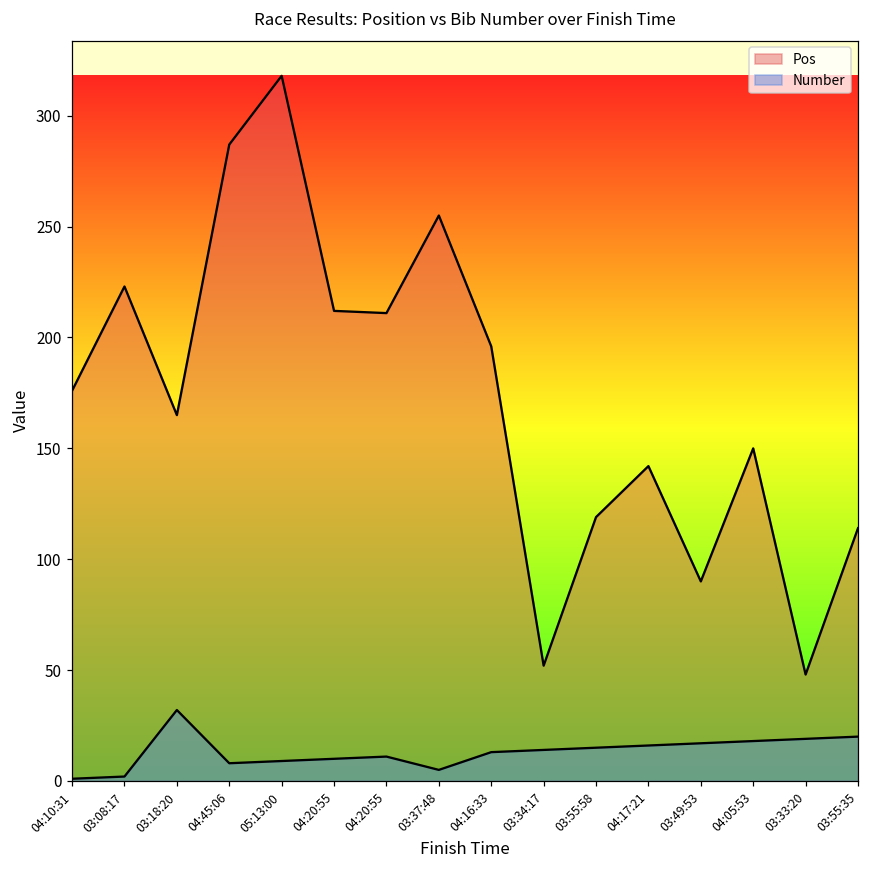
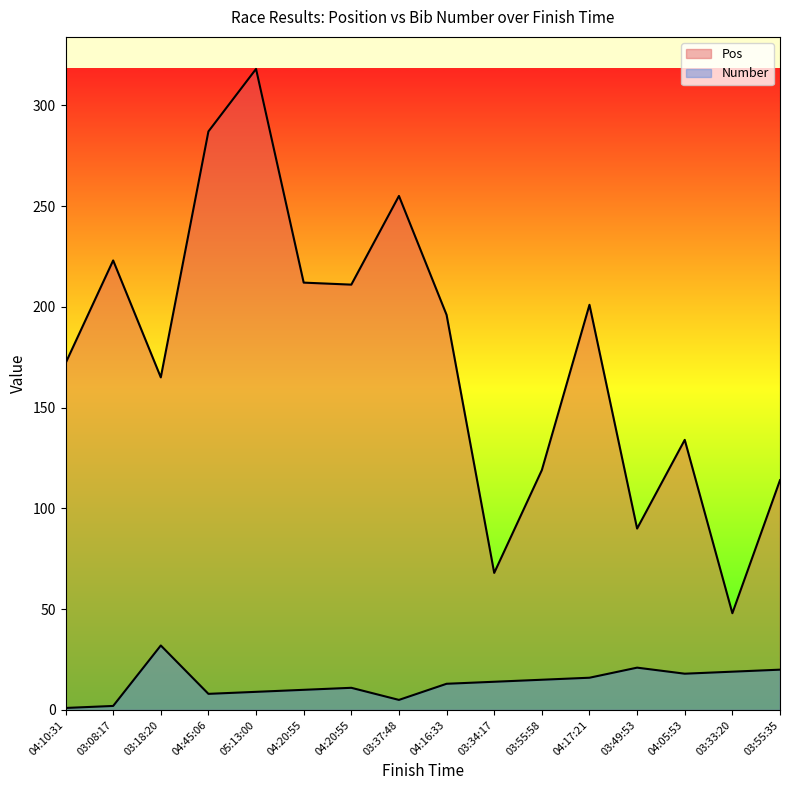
Pos, 04:10:31: 176 -> 172
Pos, 03:34:17: 52 -> 68
Pos, 04:17:21: 142 -> 201
Number, 03:49:53: 17 -> 21
Pos, 04:05:53: 150 -> 134
